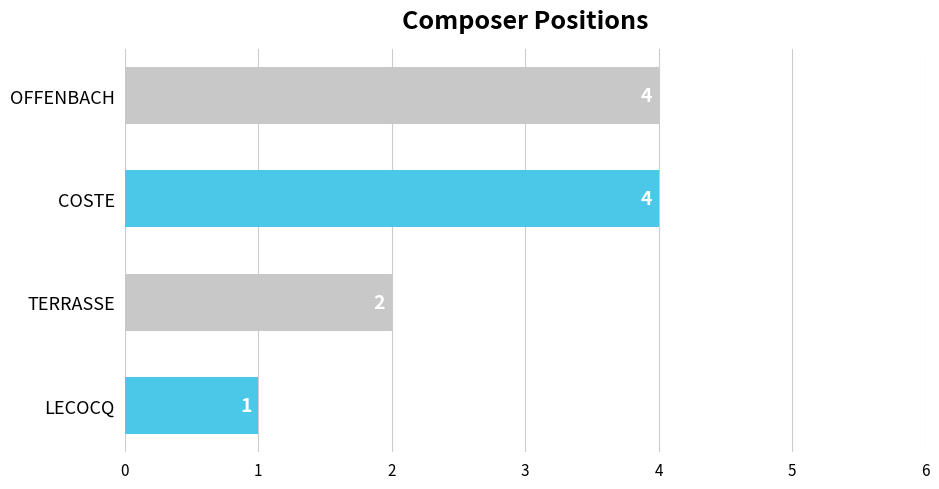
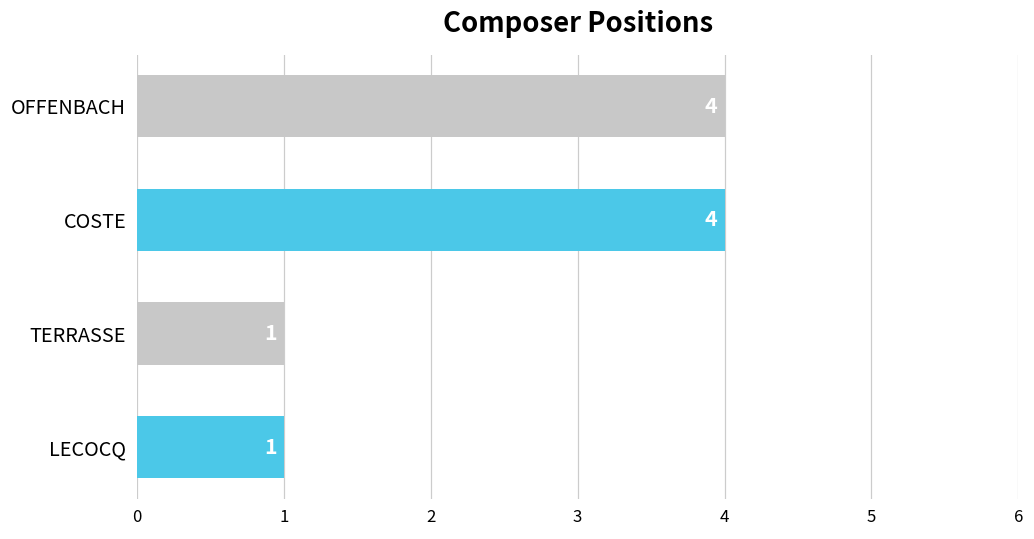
TERRASSE: 2 -> 1
